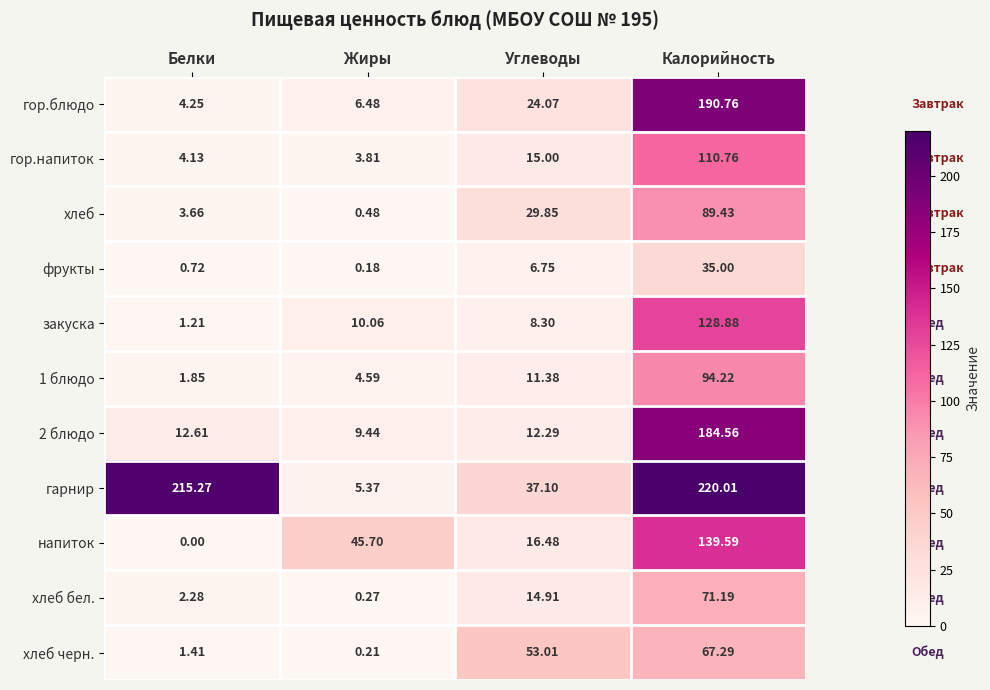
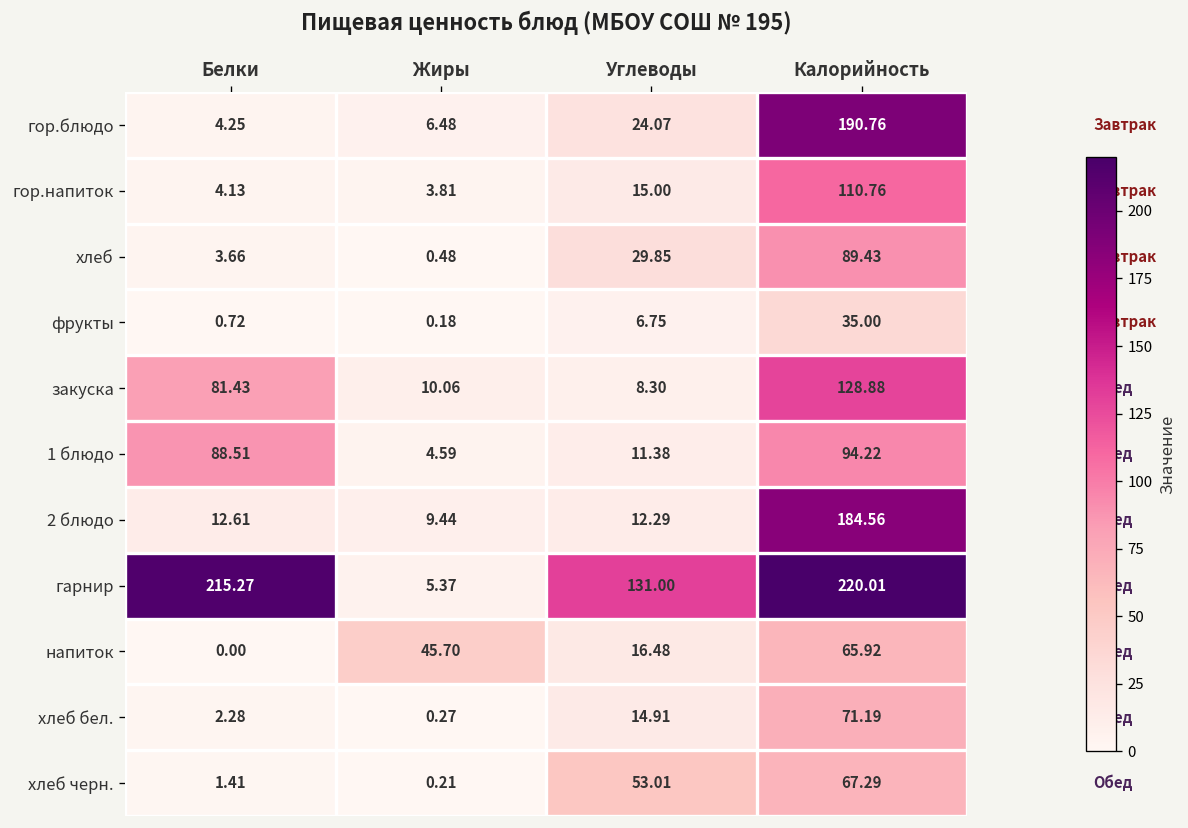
закуска, Белки: 1.21 -> 81.43
1 блюдо, Белки: 1.85 -> 88.51
гарнир, Углеводы: 37.10 -> 131.00
напиток, Калорийность: 139.59 -> 65.92
